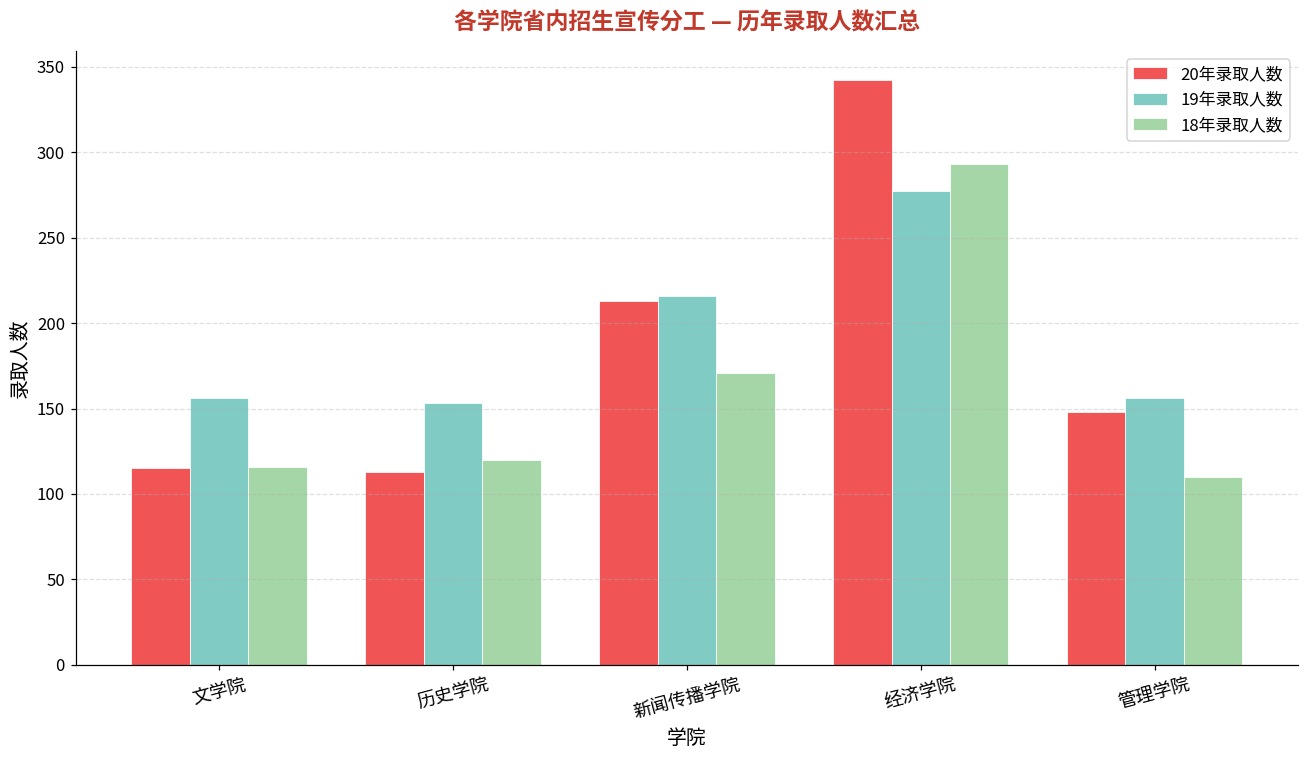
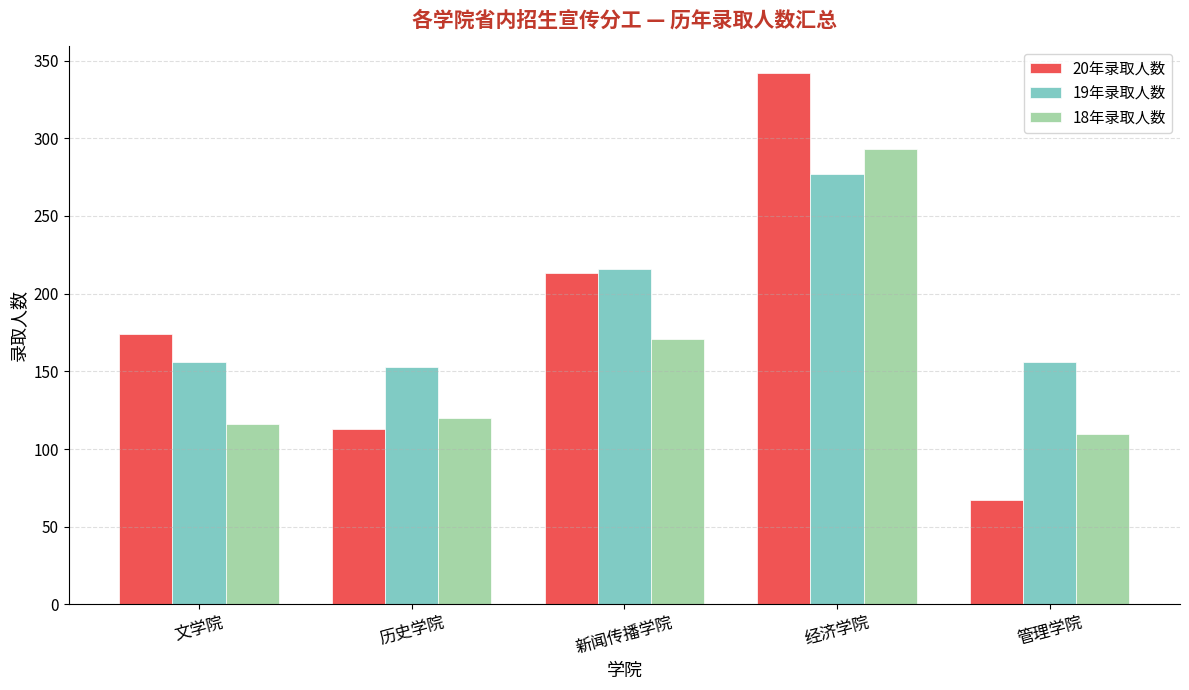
20年录取人数, 文学院: 115 -> 174
20年录取人数, 管理学院: 148 -> 67
